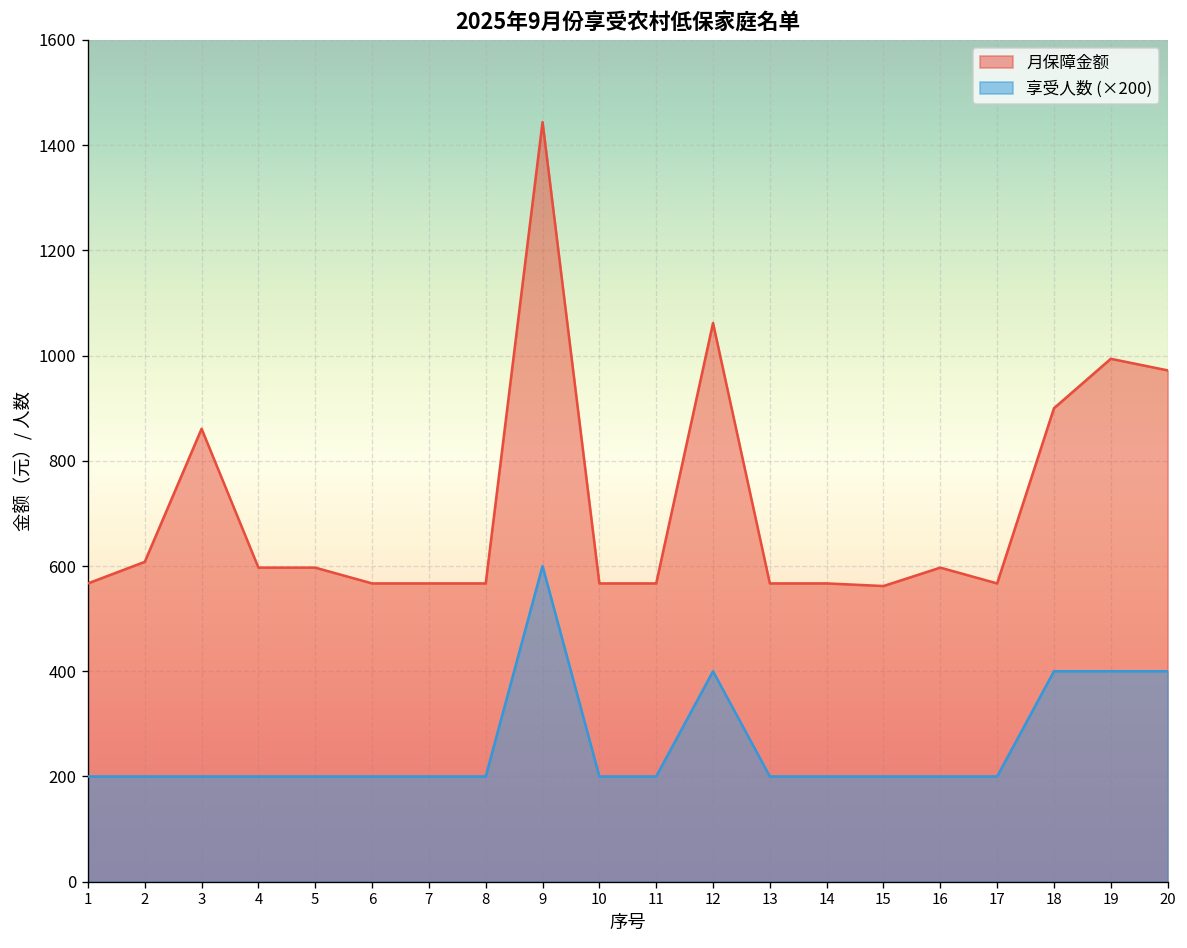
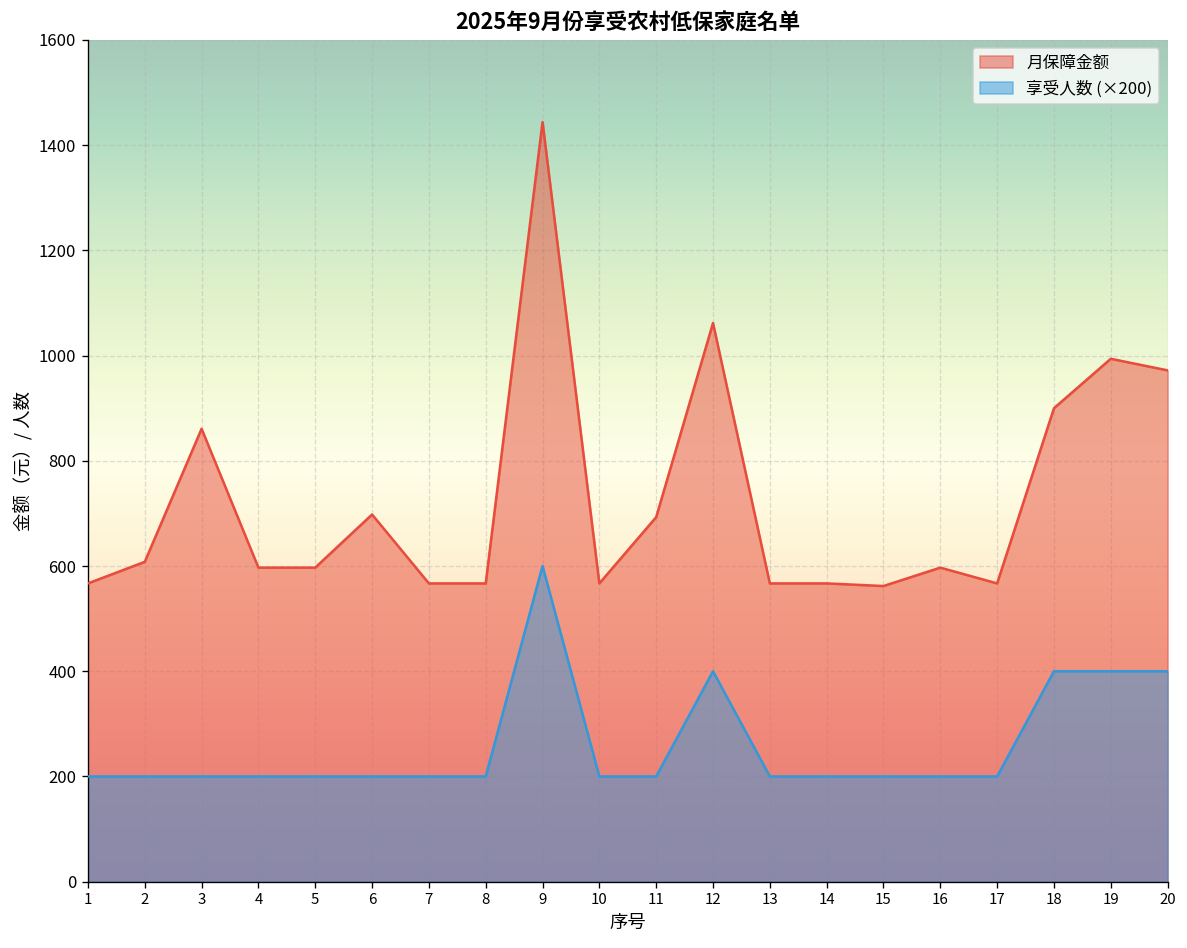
月保障金额, 6: 570 -> 700
月保障金额, 11: 570 -> 690
